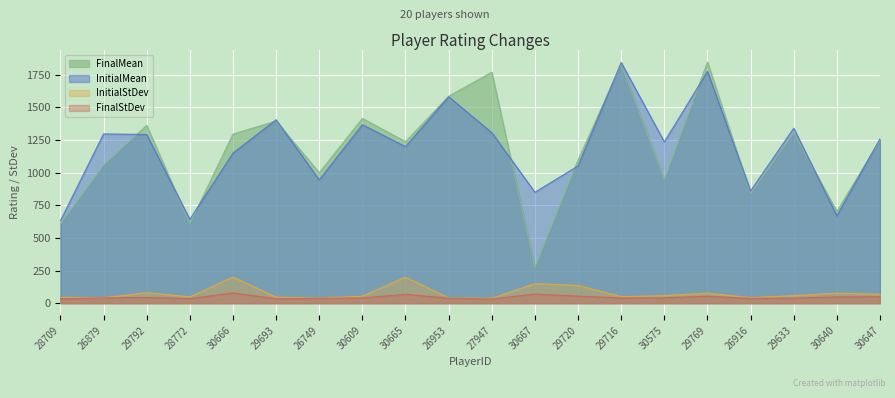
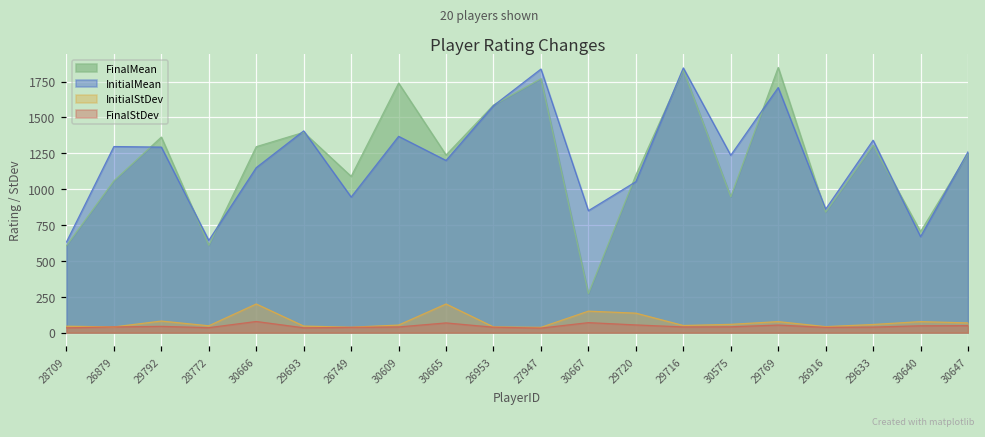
FinalMean, 26749: 1000 -> 1090
FinalMean, 30609: 1420 -> 1740
InitialMean, 27947: 1310 -> 1840
InitialMean, 29769: 1780 -> 1710
